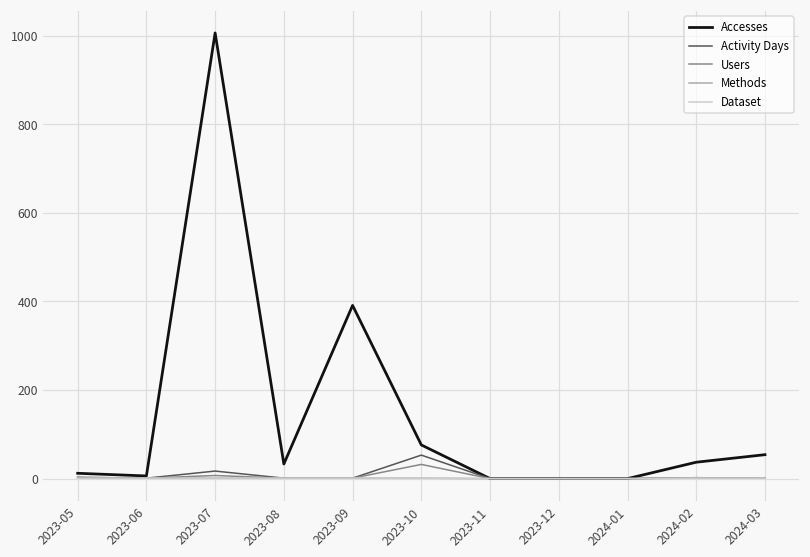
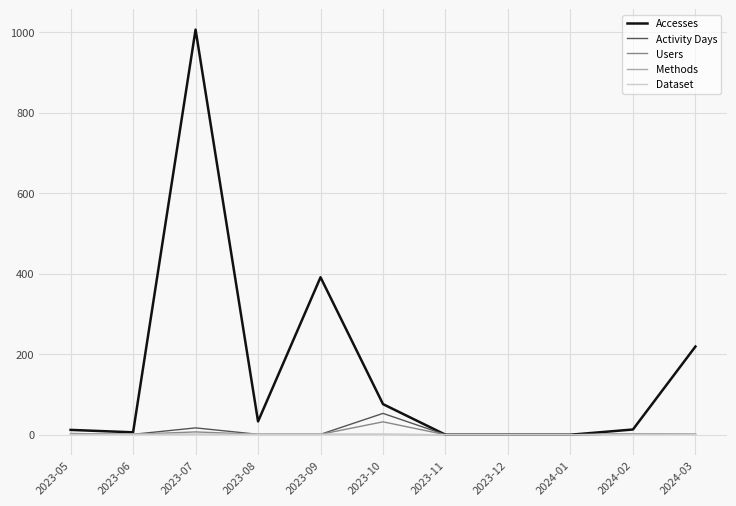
Accesses, 2024-02: 40 -> 10
Accesses, 2024-03: 50 -> 220
